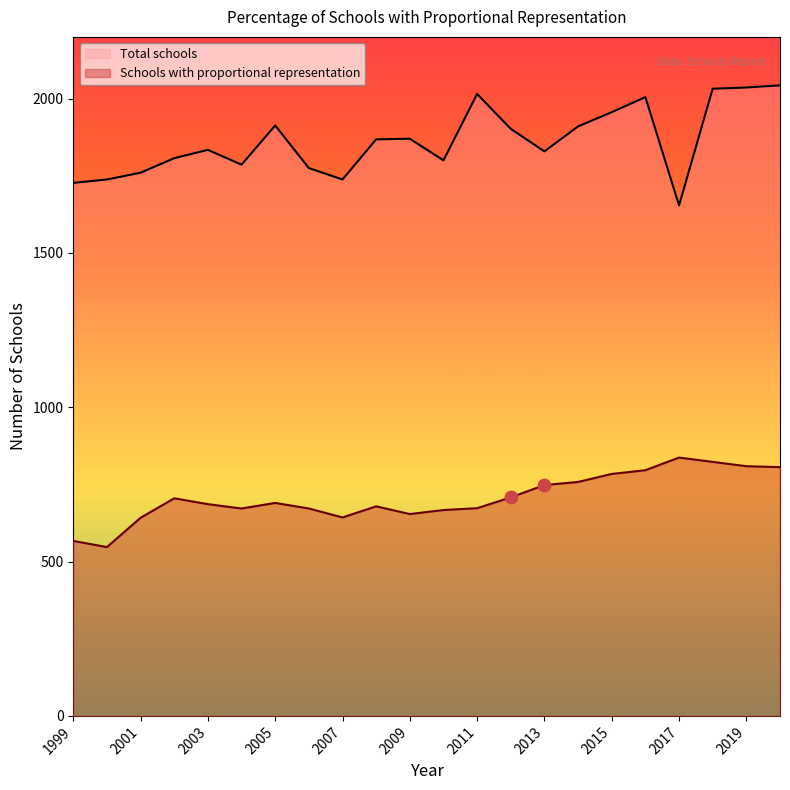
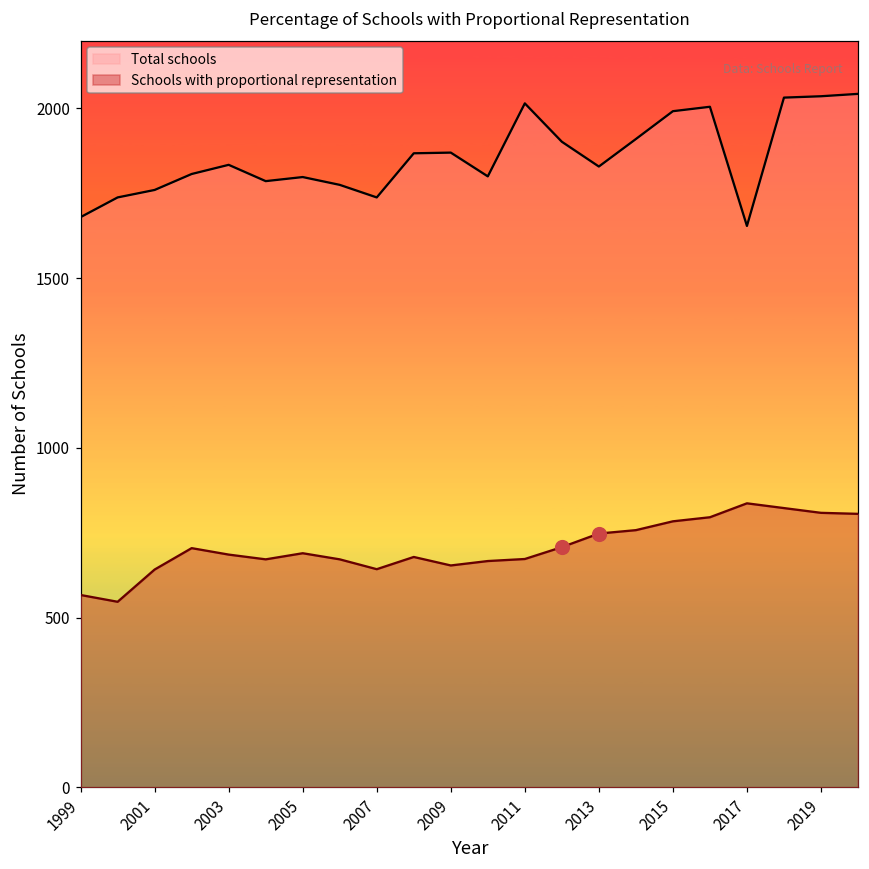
Total schools, 1999: 1730 -> 1680
Total schools, 2005: 1910 -> 1800
Total schools, 2015: 1960 -> 1990
